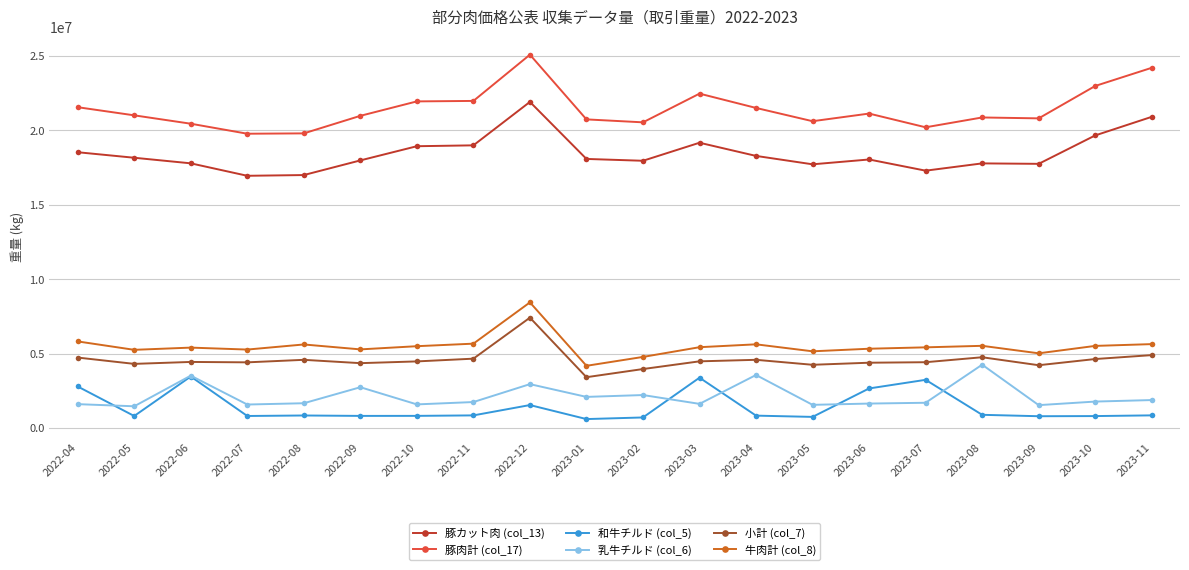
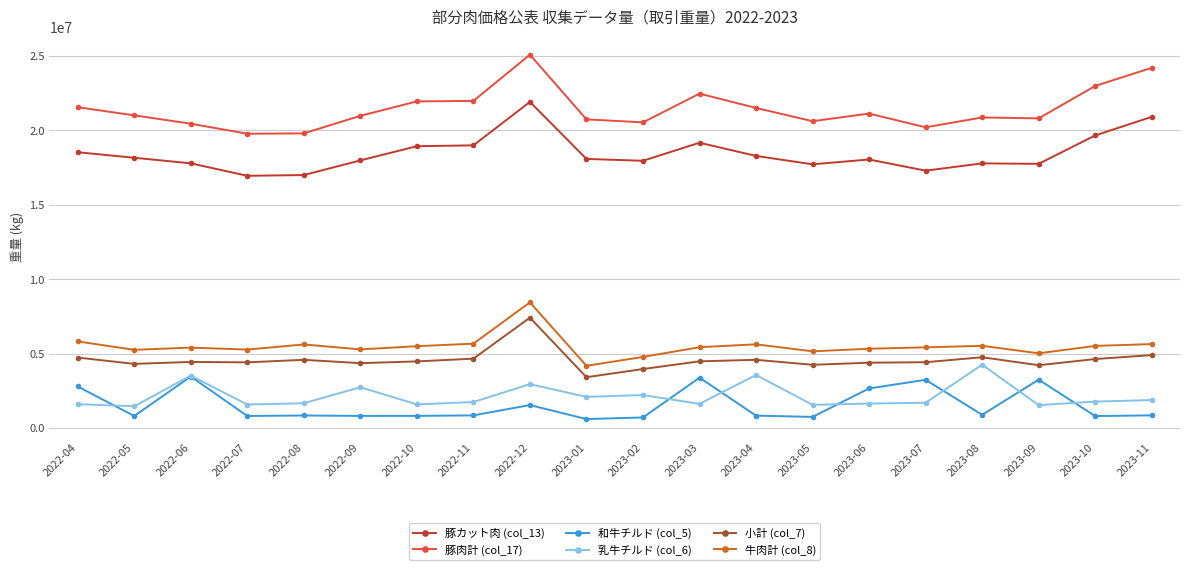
和牛チルド (col_5), 2023-09: 800000 -> 3200000
